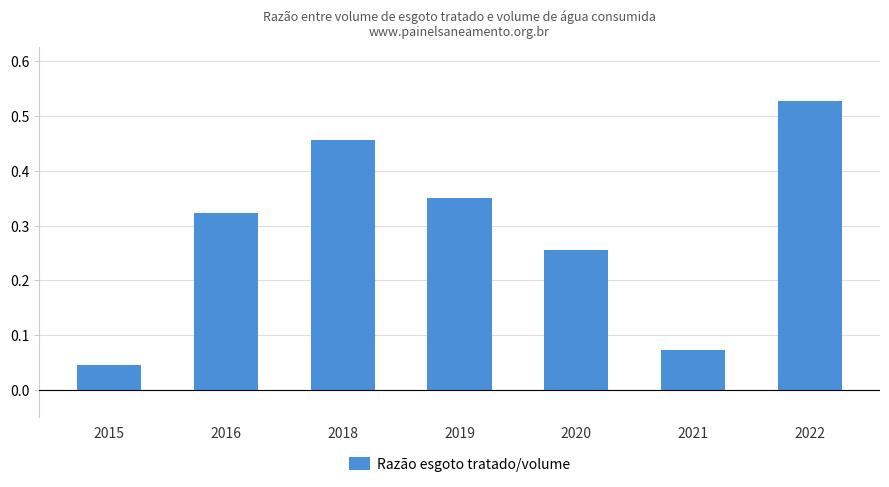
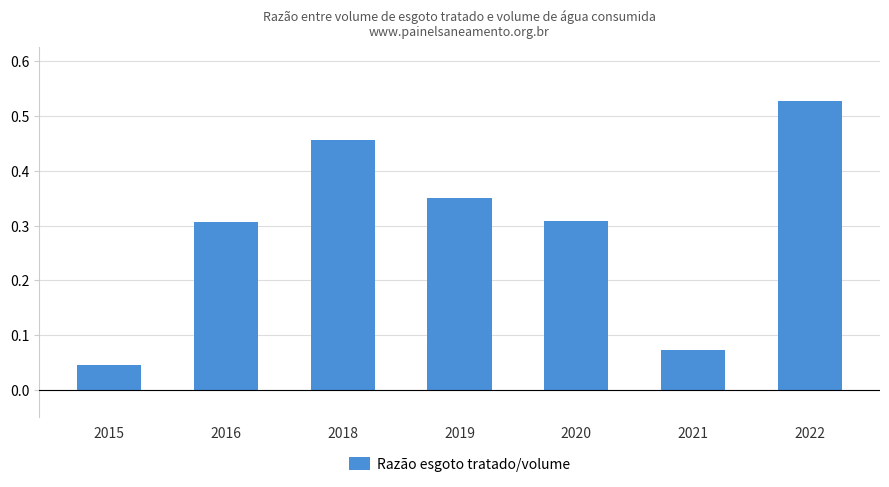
2016: 0.32 -> 0.31
2020: 0.26 -> 0.31
